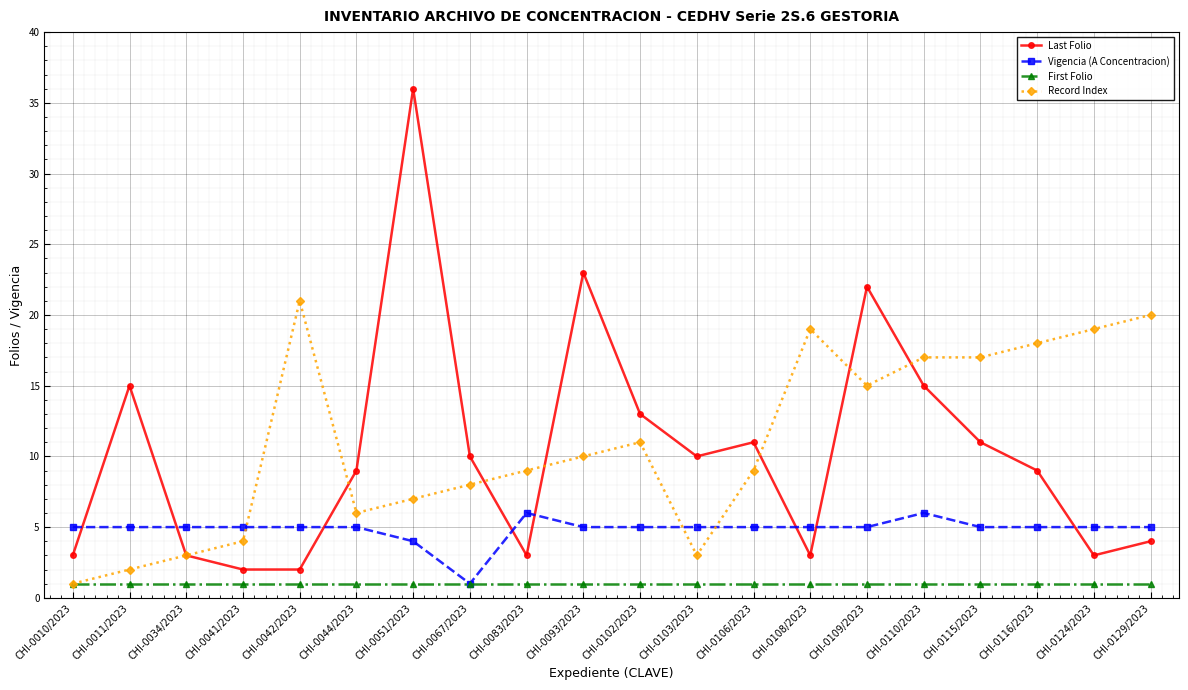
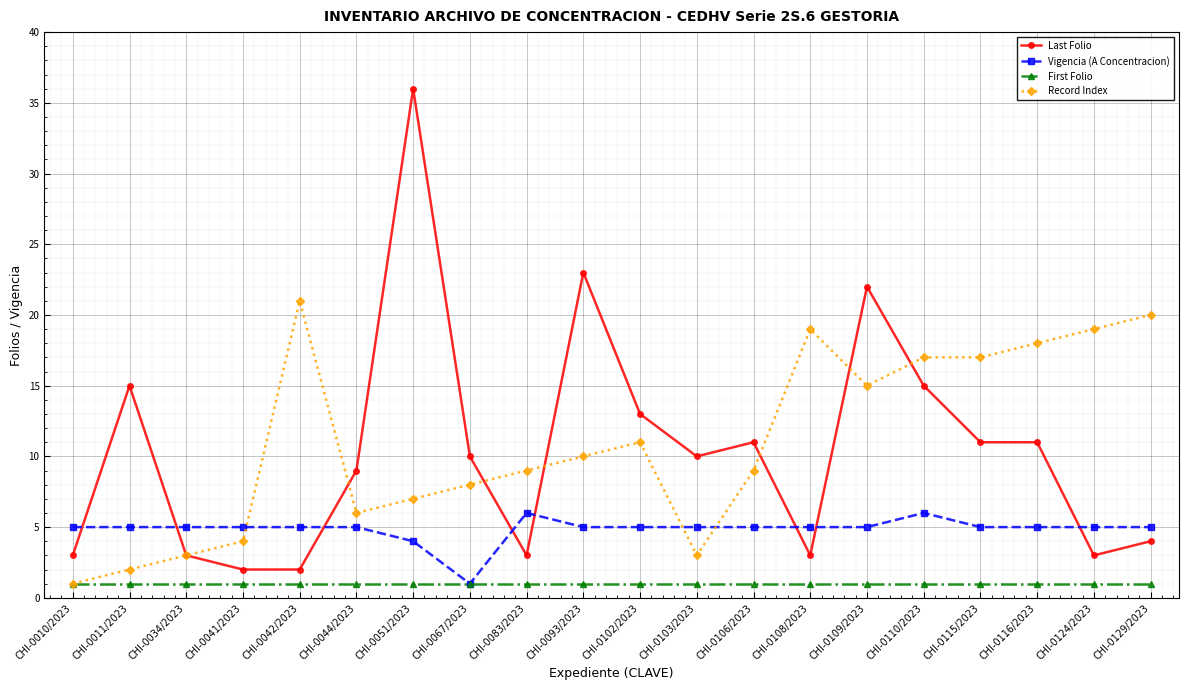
Last Folio, CHI-0116/2023: 9 -> 11
